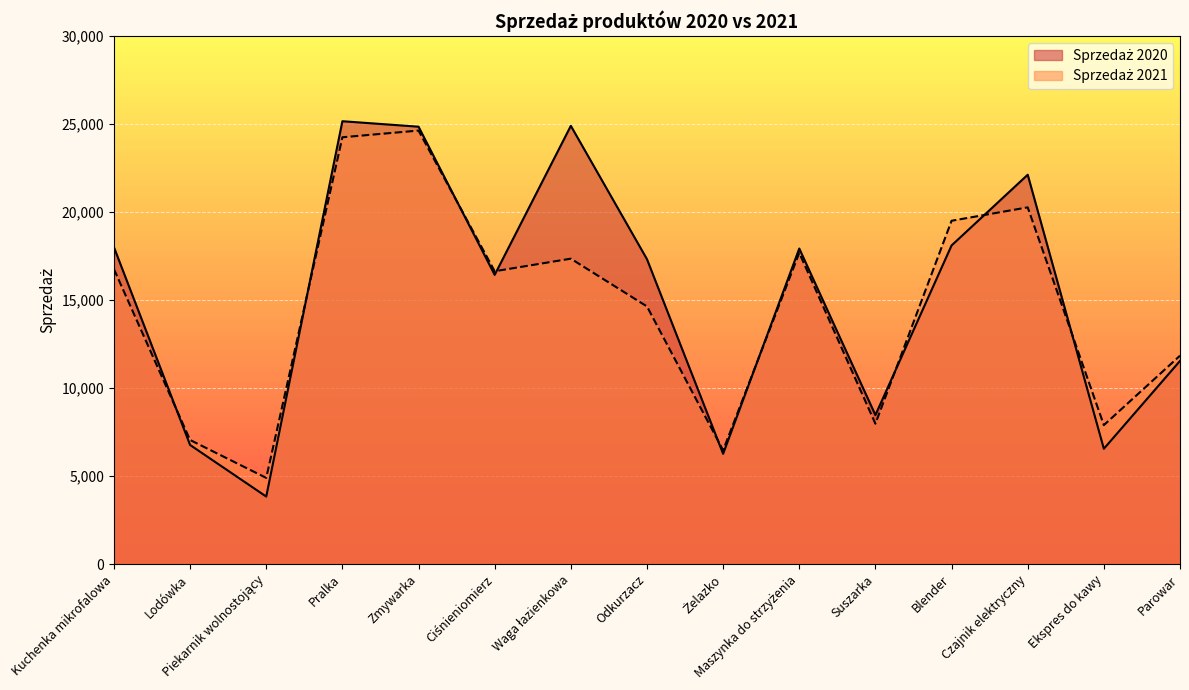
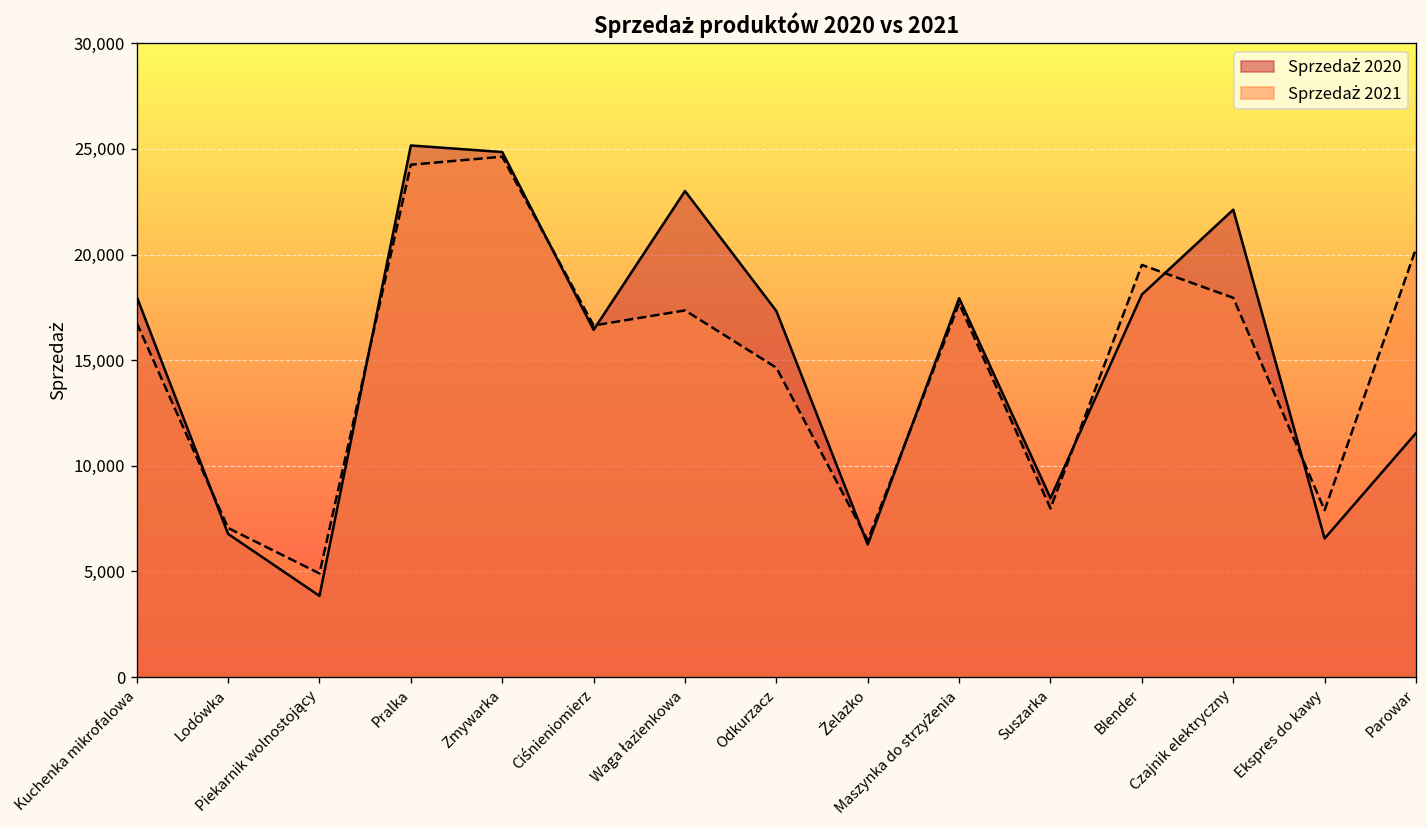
Sprzedaż 2020, Waga łazienkowa: 24,900 -> 23,000
Sprzedaż 2021, Czajnik elektryczny: 20,300 -> 18,000
Sprzedaż 2021, Parowar: 11,800 -> 20,300
